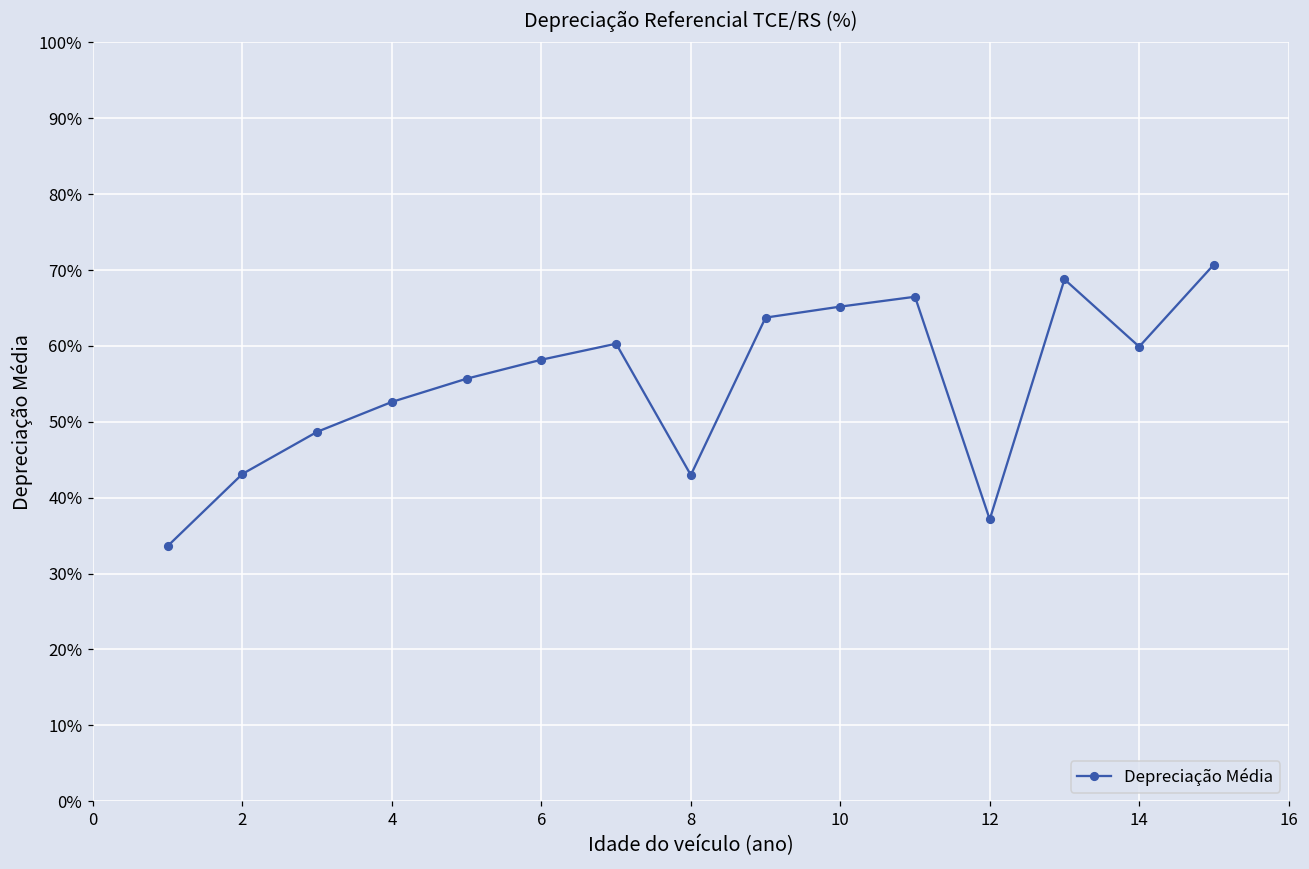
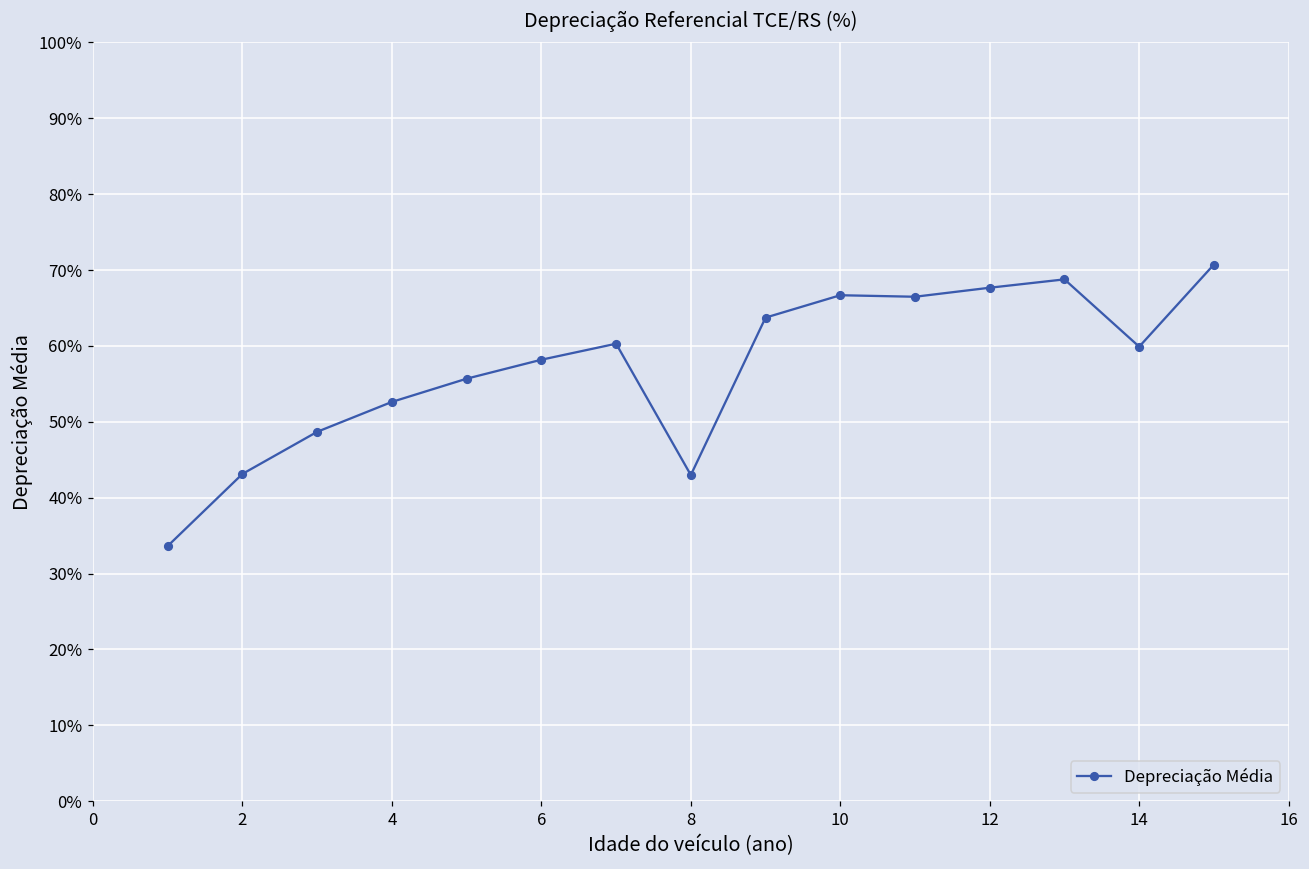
10: 65% -> 67%
12: 37% -> 68%
